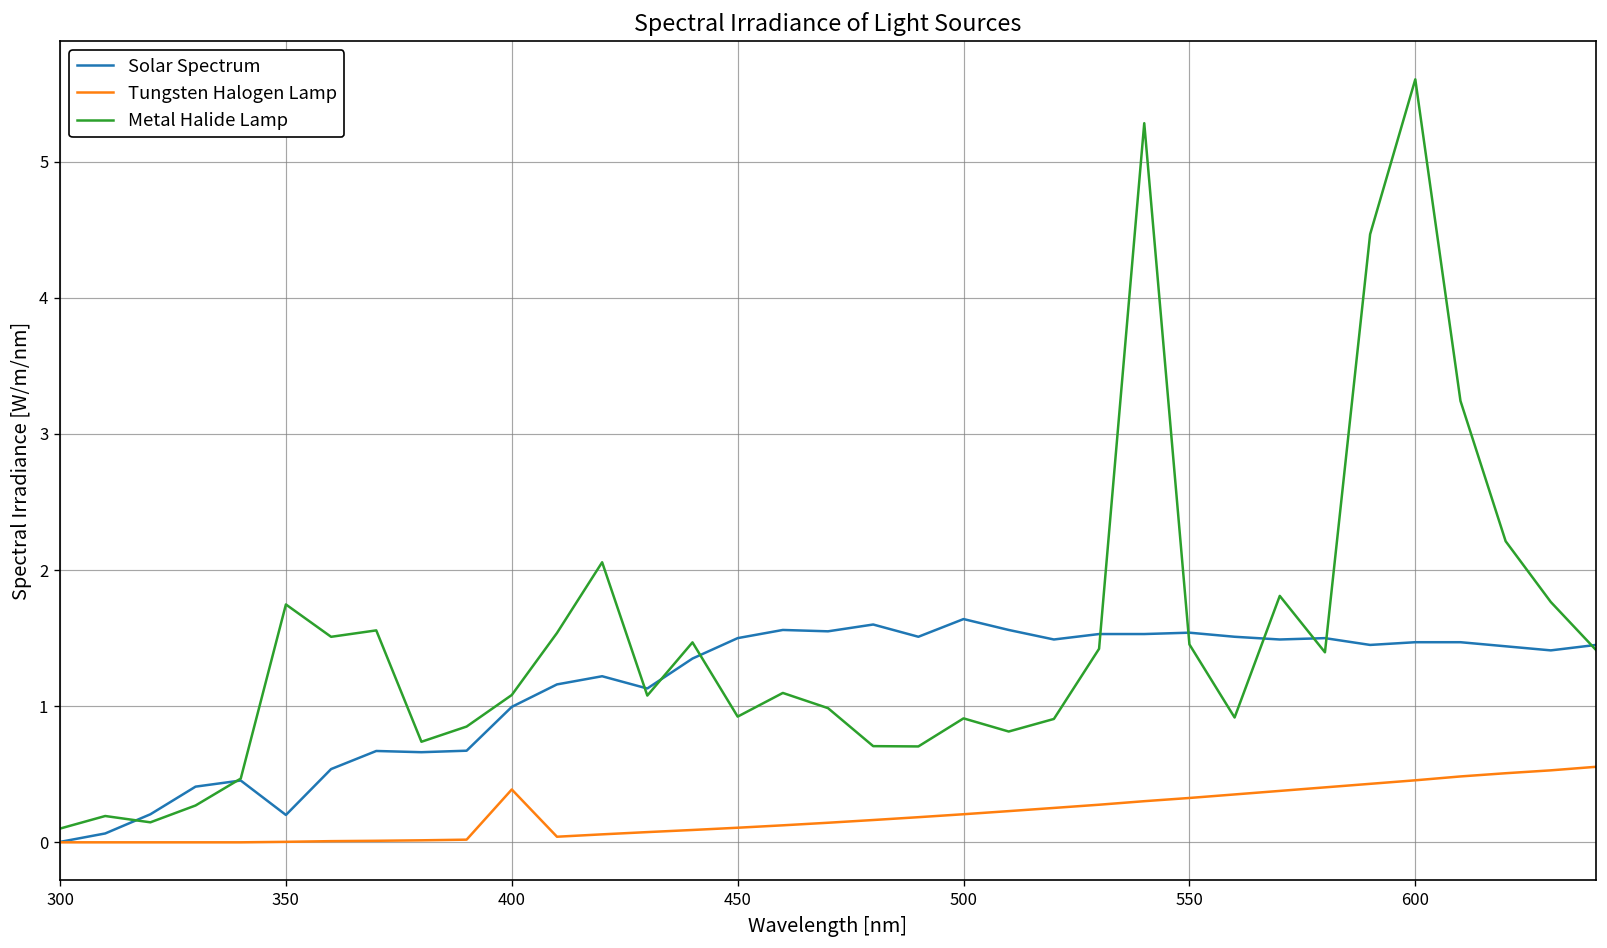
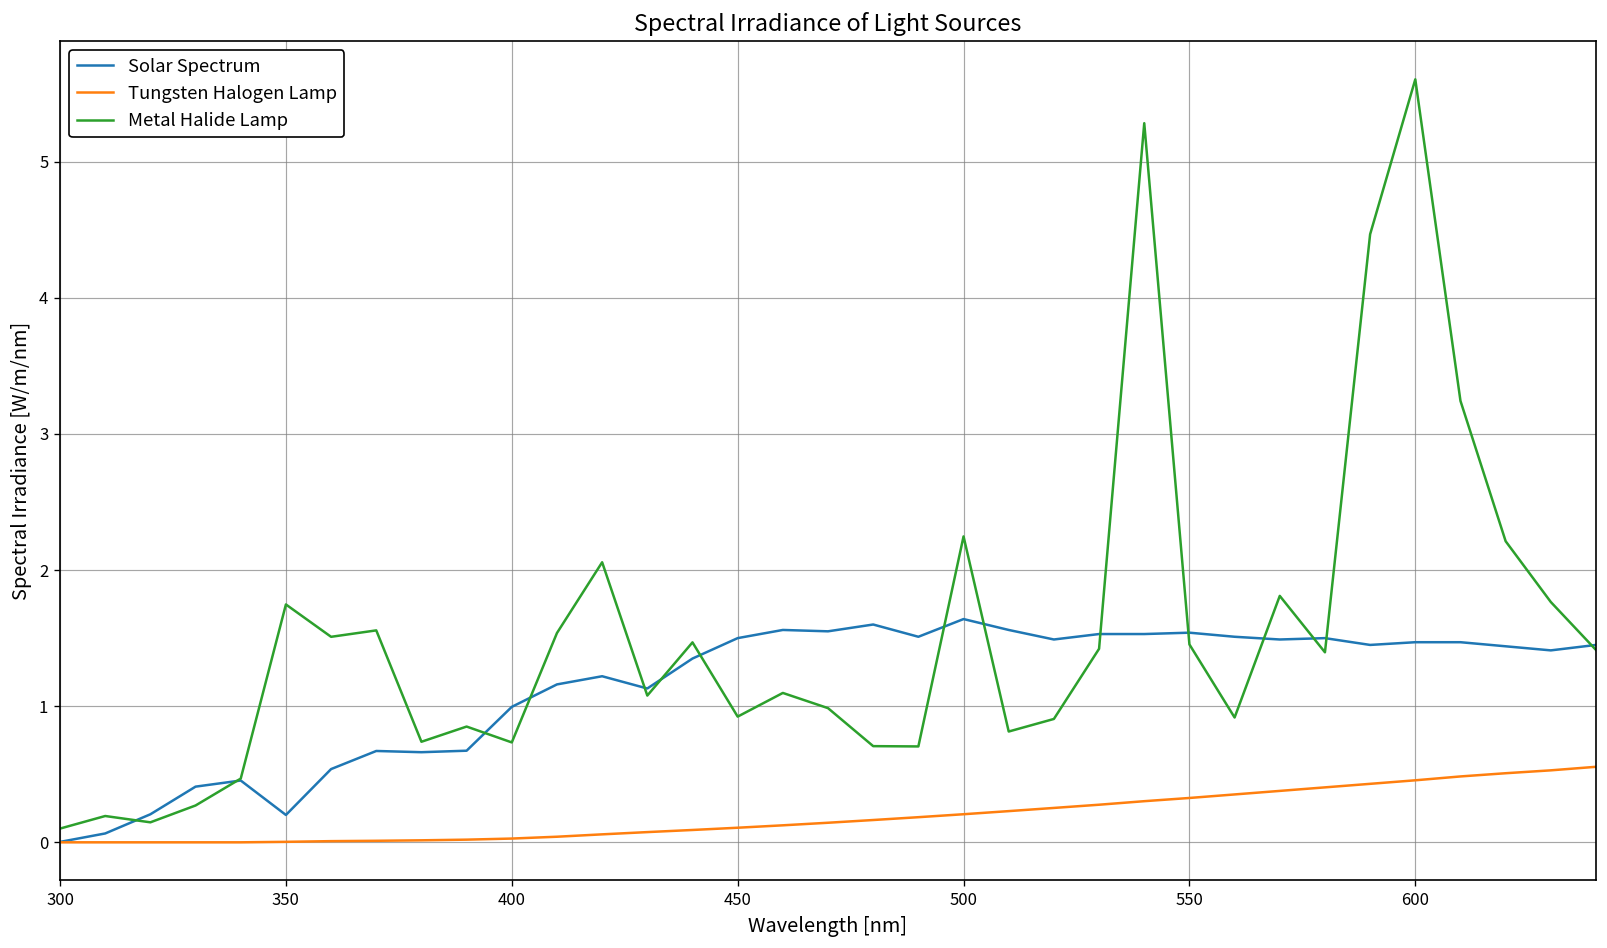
Tungsten Halogen Lamp, 400: 0.39 -> 0.03
Metal Halide Lamp, 400: 1.08 -> 0.73
Metal Halide Lamp, 500: 0.91 -> 2.25
